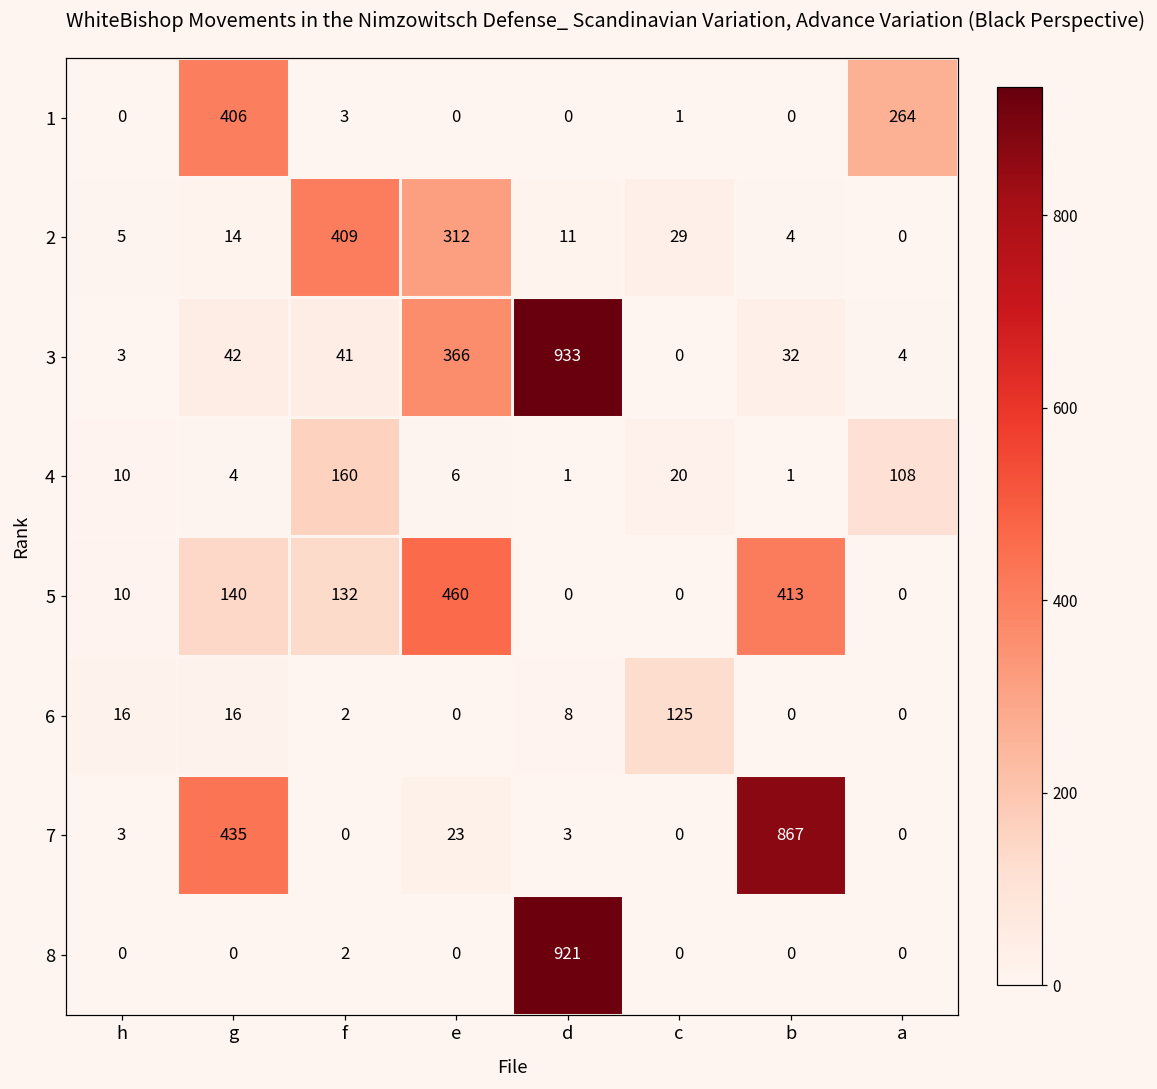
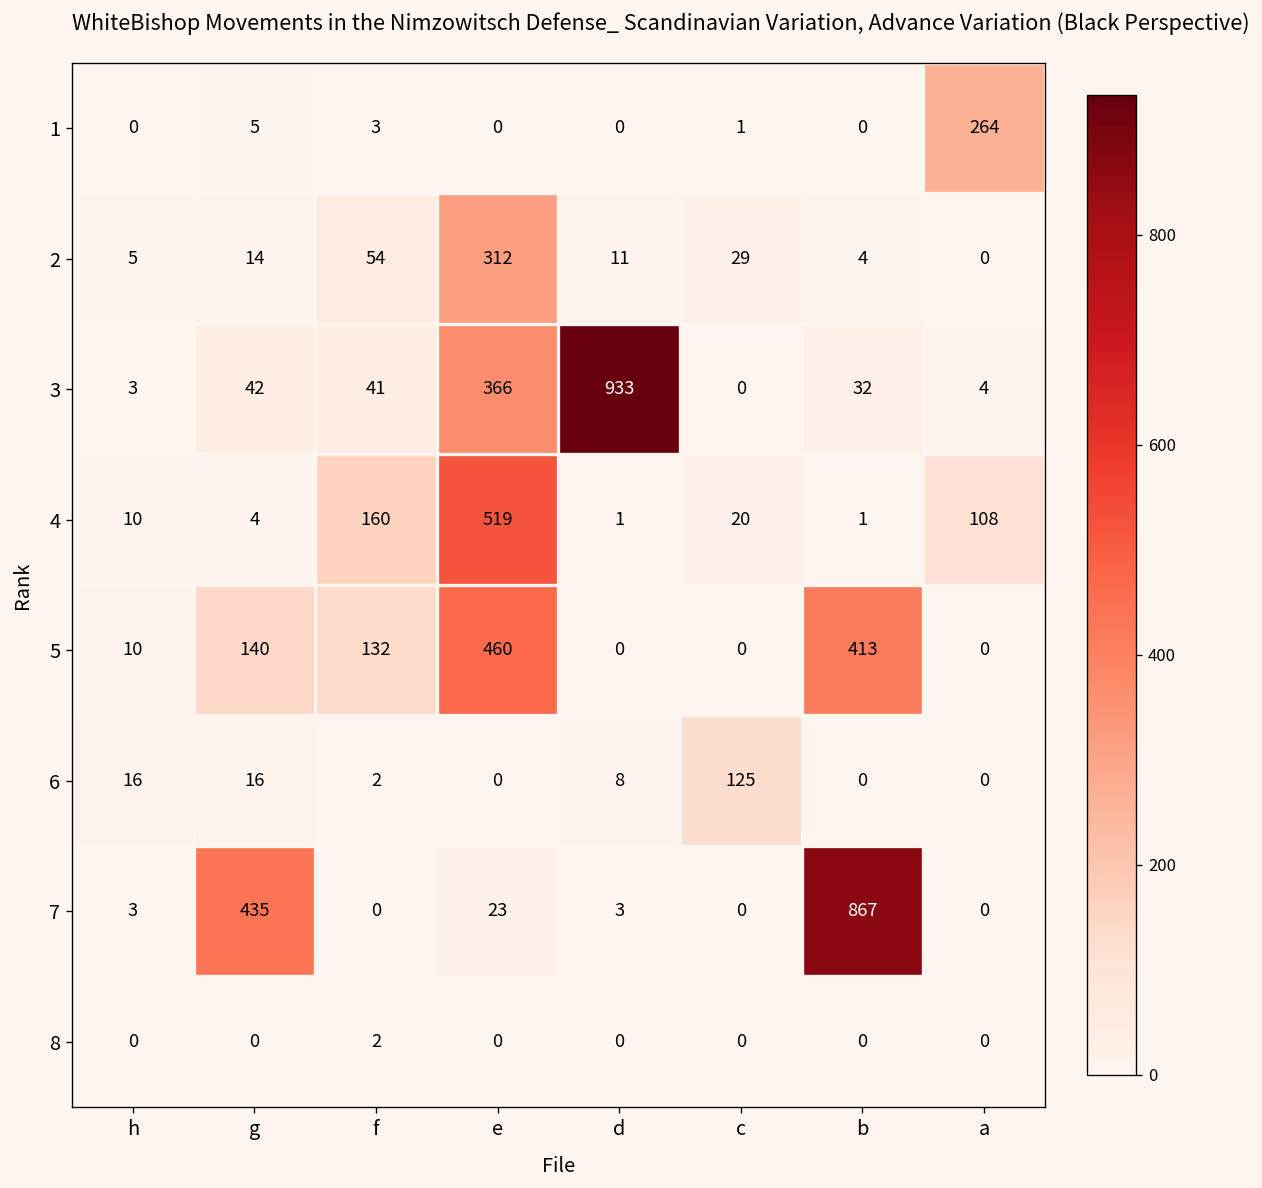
1, g: 406 -> 5
2, f: 409 -> 54
4, e: 6 -> 519
8, d: 921 -> 0
